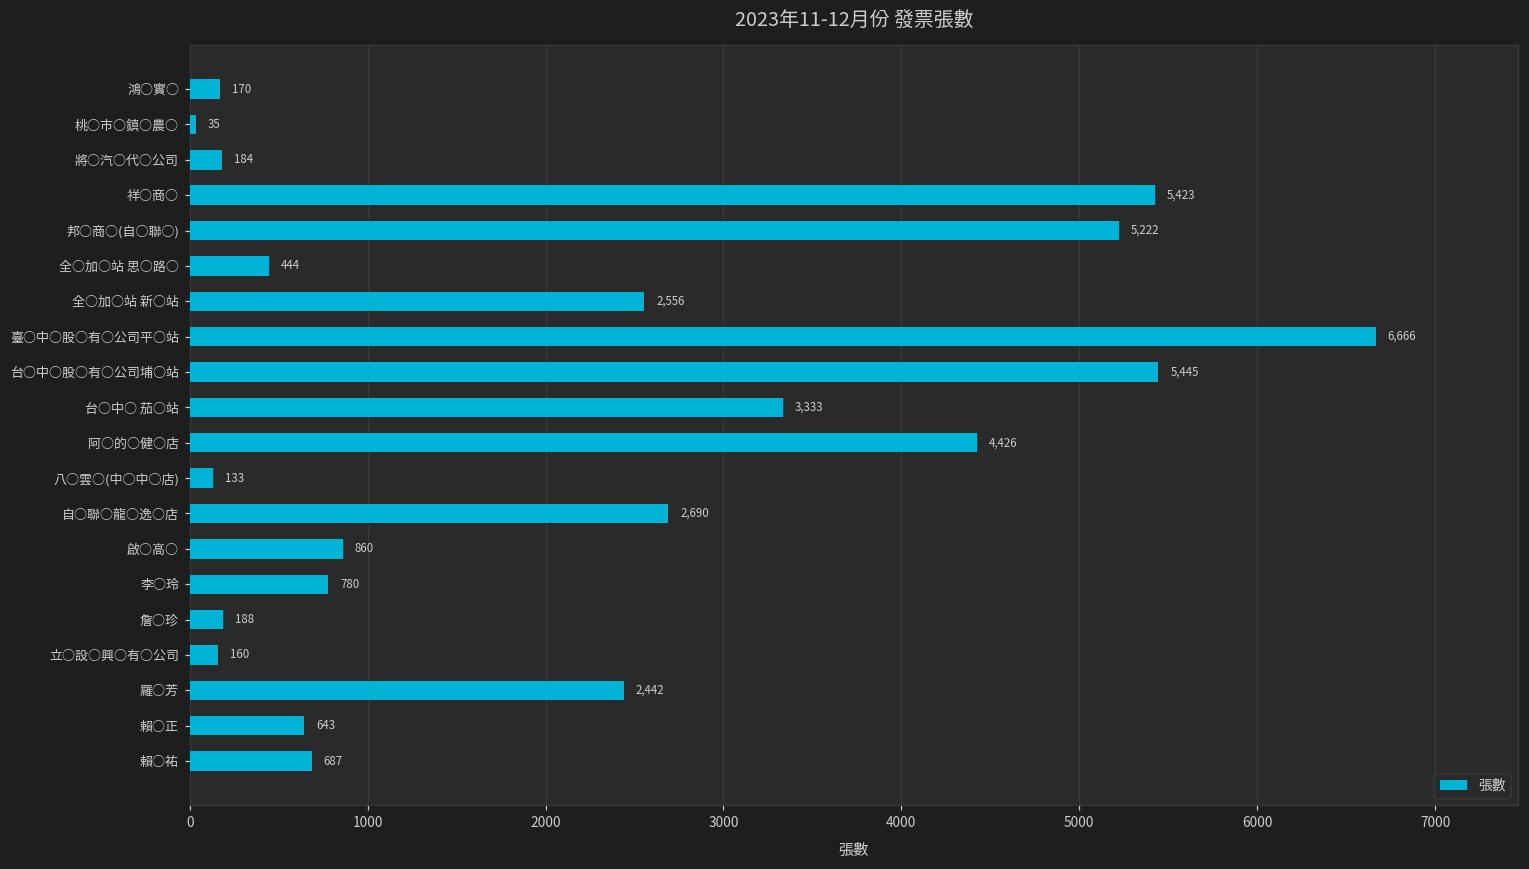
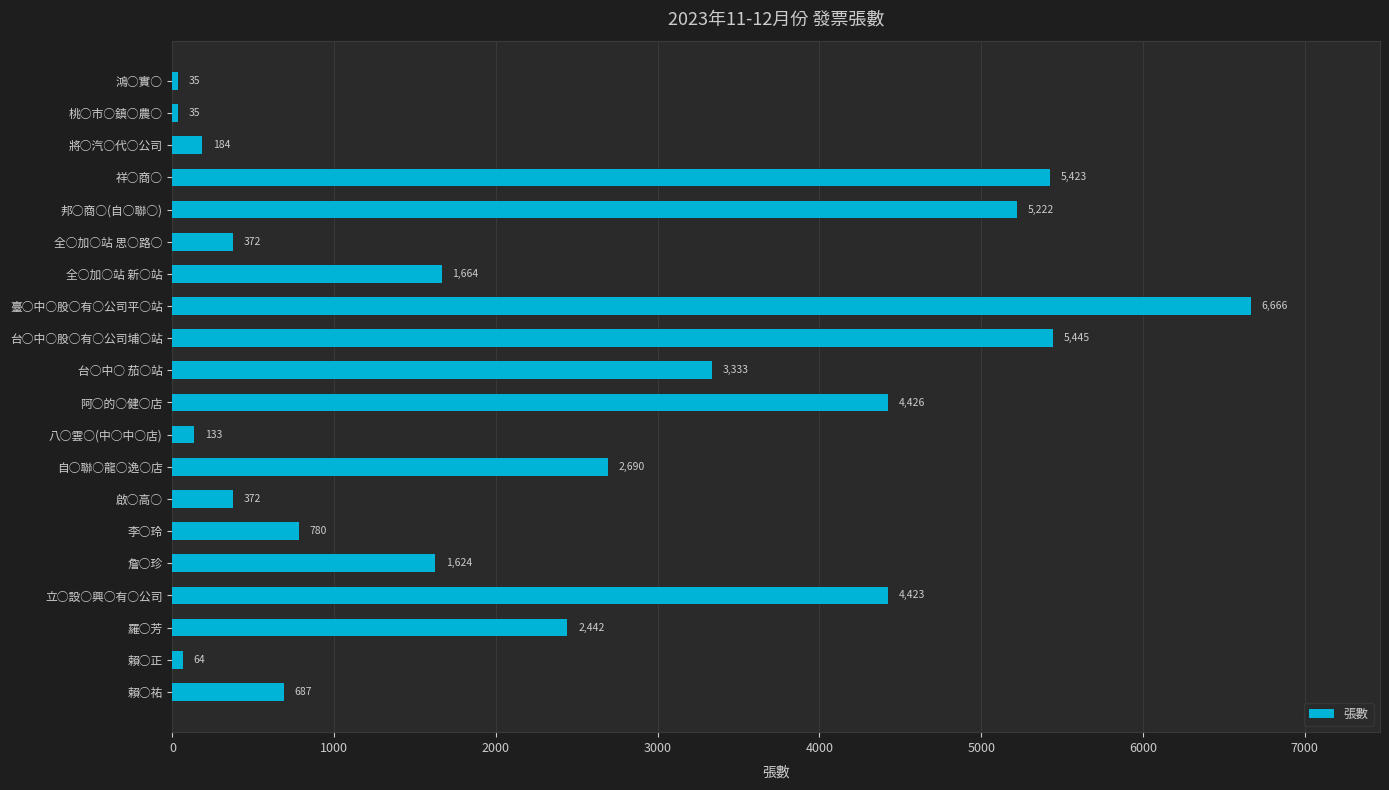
鴻○實○: 170 -> 35
全○加○站 思○路○: 444 -> 372
全○加○站 新○站: 2,556 -> 1,664
啟○高○: 860 -> 372
詹○珍: 188 -> 1,624
立○設○興○有○公司: 160 -> 4,423
賴○正: 643 -> 64
